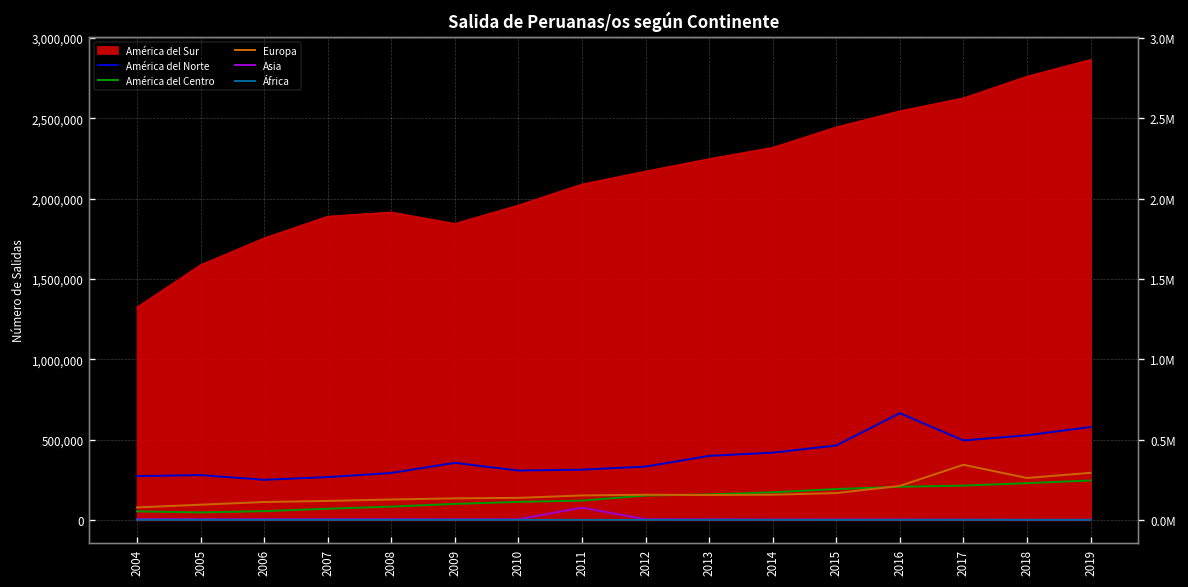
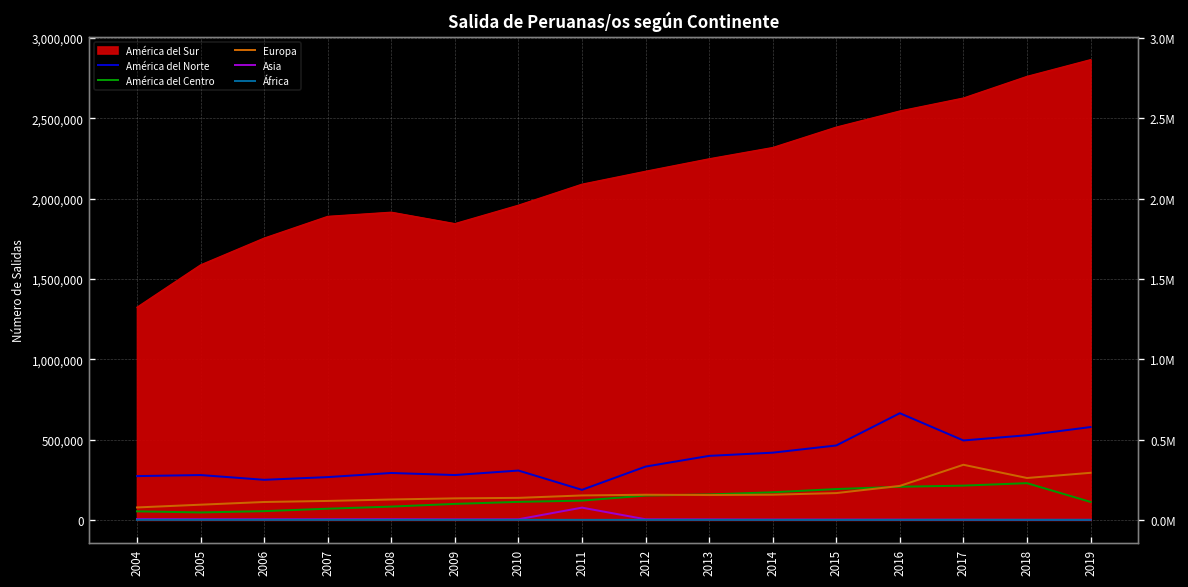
América del Norte, 2009: 360,000 -> 280,000
América del Norte, 2011: 310,000 -> 190,000
América del Centro, 2019: 250,000 -> 110,000
